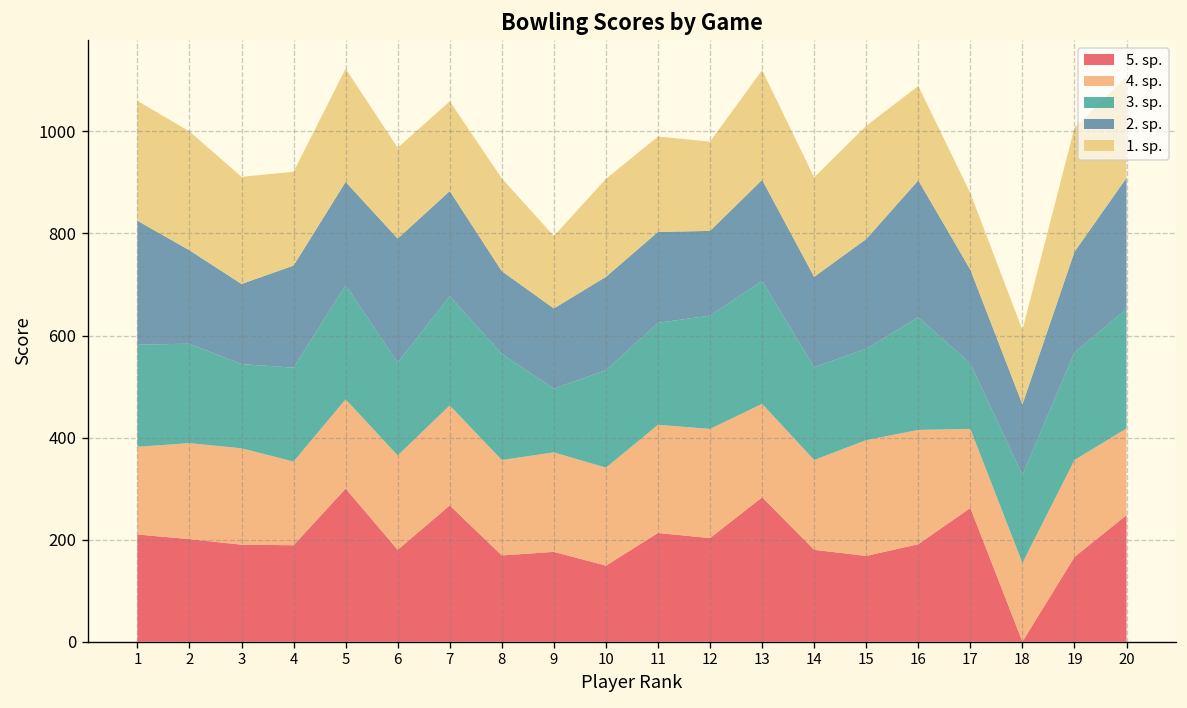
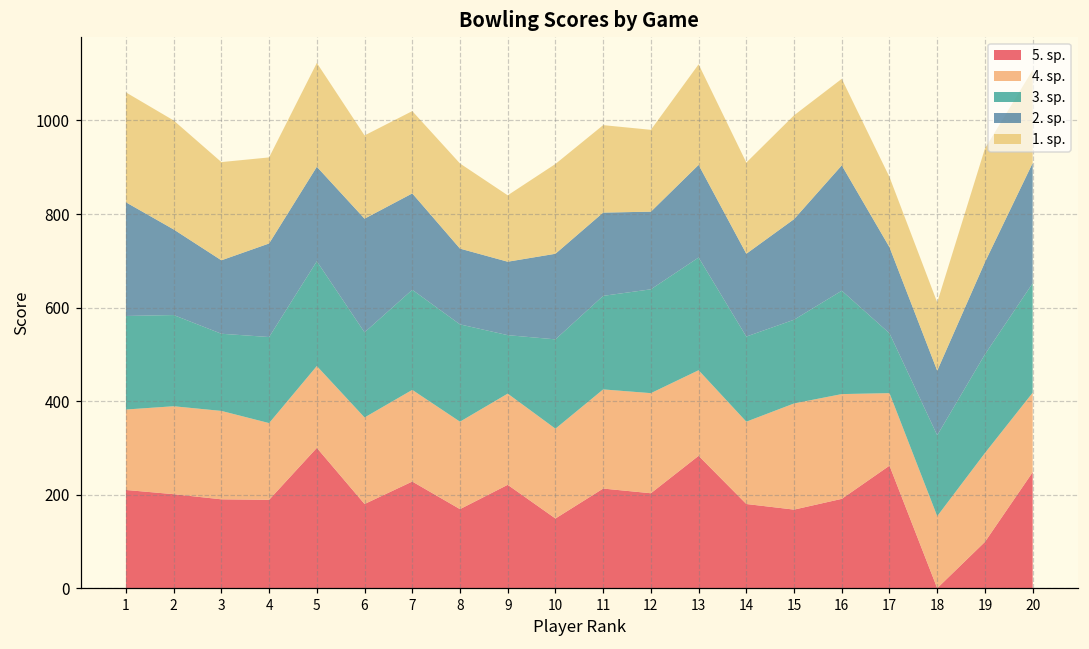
5. sp., 7: 270 -> 230
5. sp., 9: 180 -> 220
5. sp., 19: 170 -> 100
